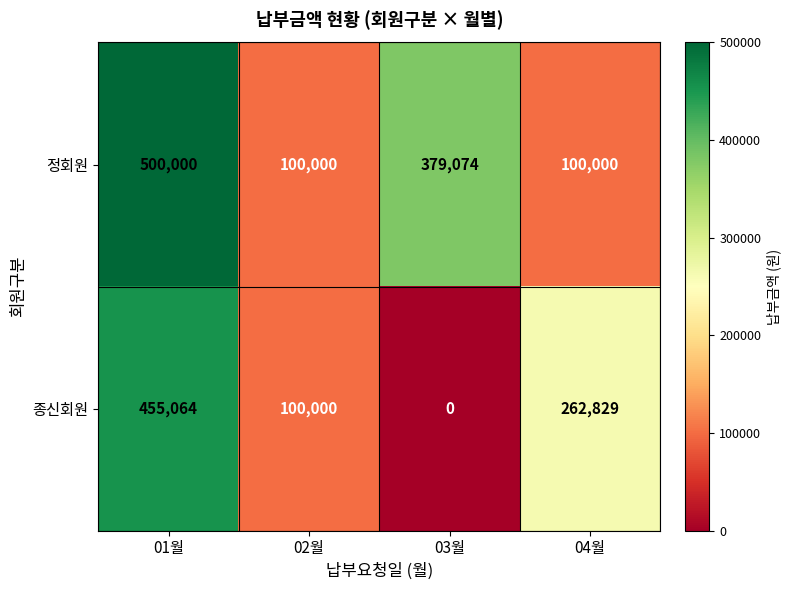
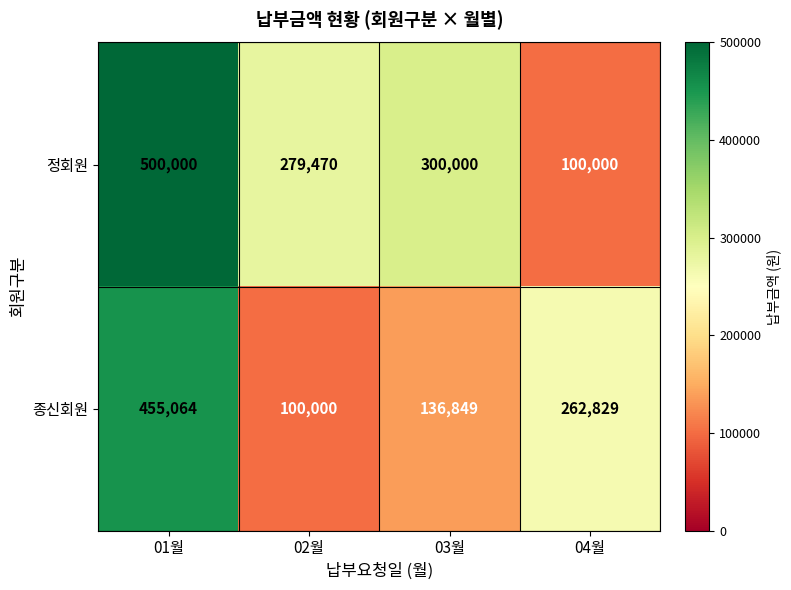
정회원, 02월: 100,000 -> 279,470
정회원, 03월: 379,074 -> 300,000
종신회원, 03월: 0 -> 136,849
